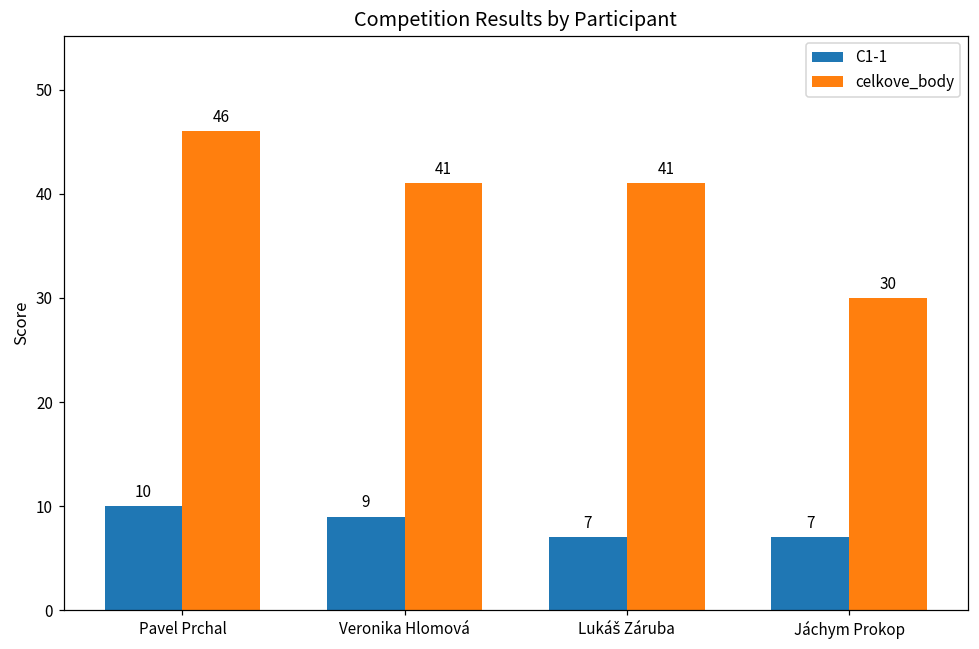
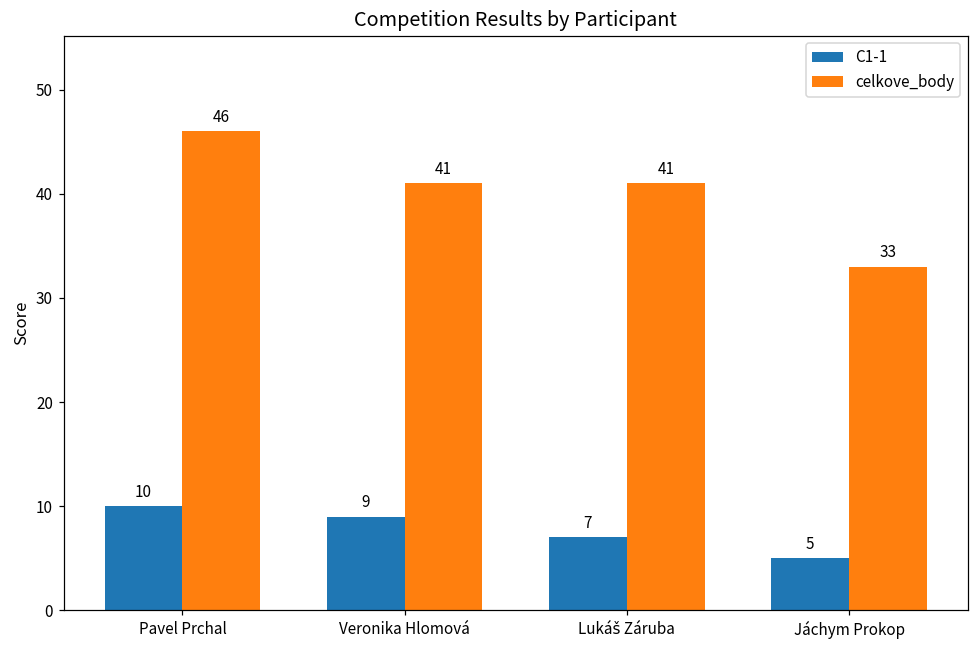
C1-1, Jáchym Prokop: 7 -> 5
celkove_body, Jáchym Prokop: 30 -> 33
